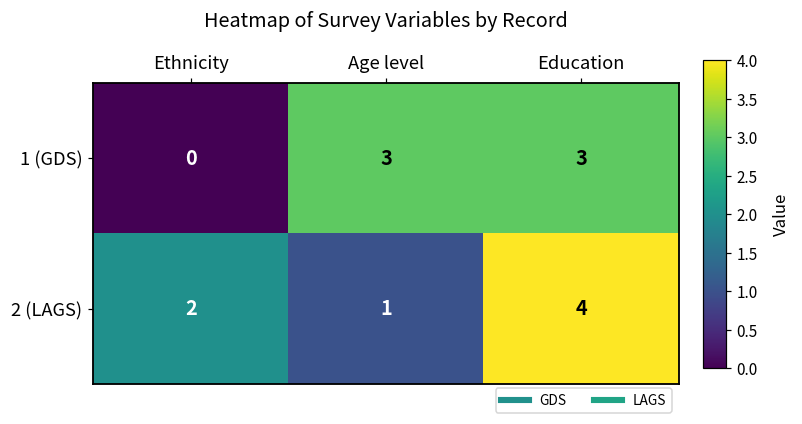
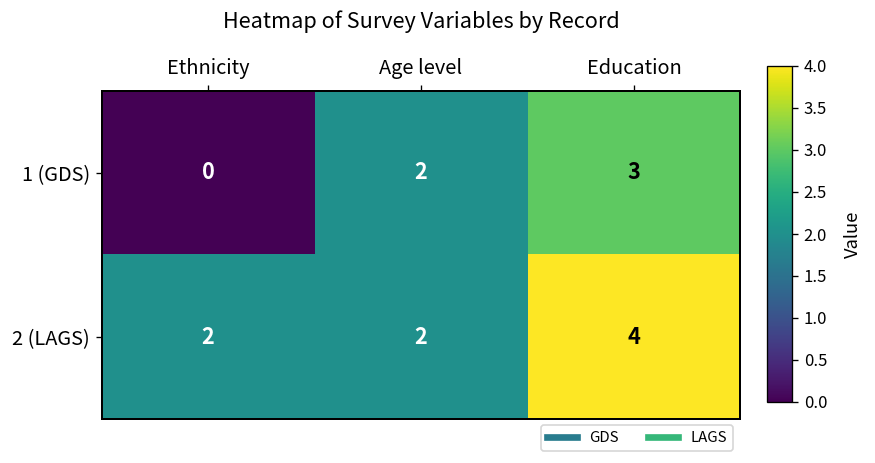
1 (GDS), Age level: 3 -> 2
2 (LAGS), Age level: 1 -> 2
